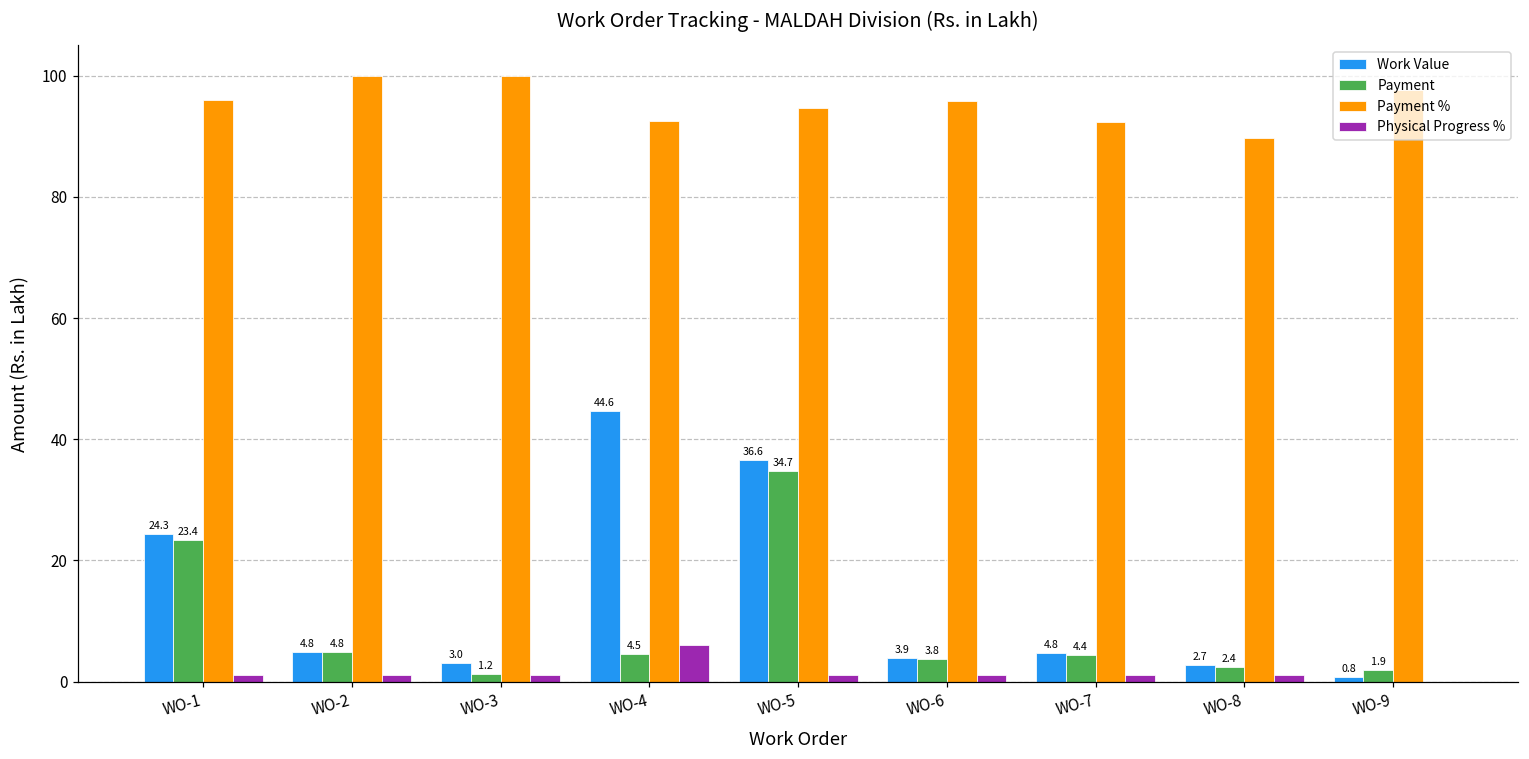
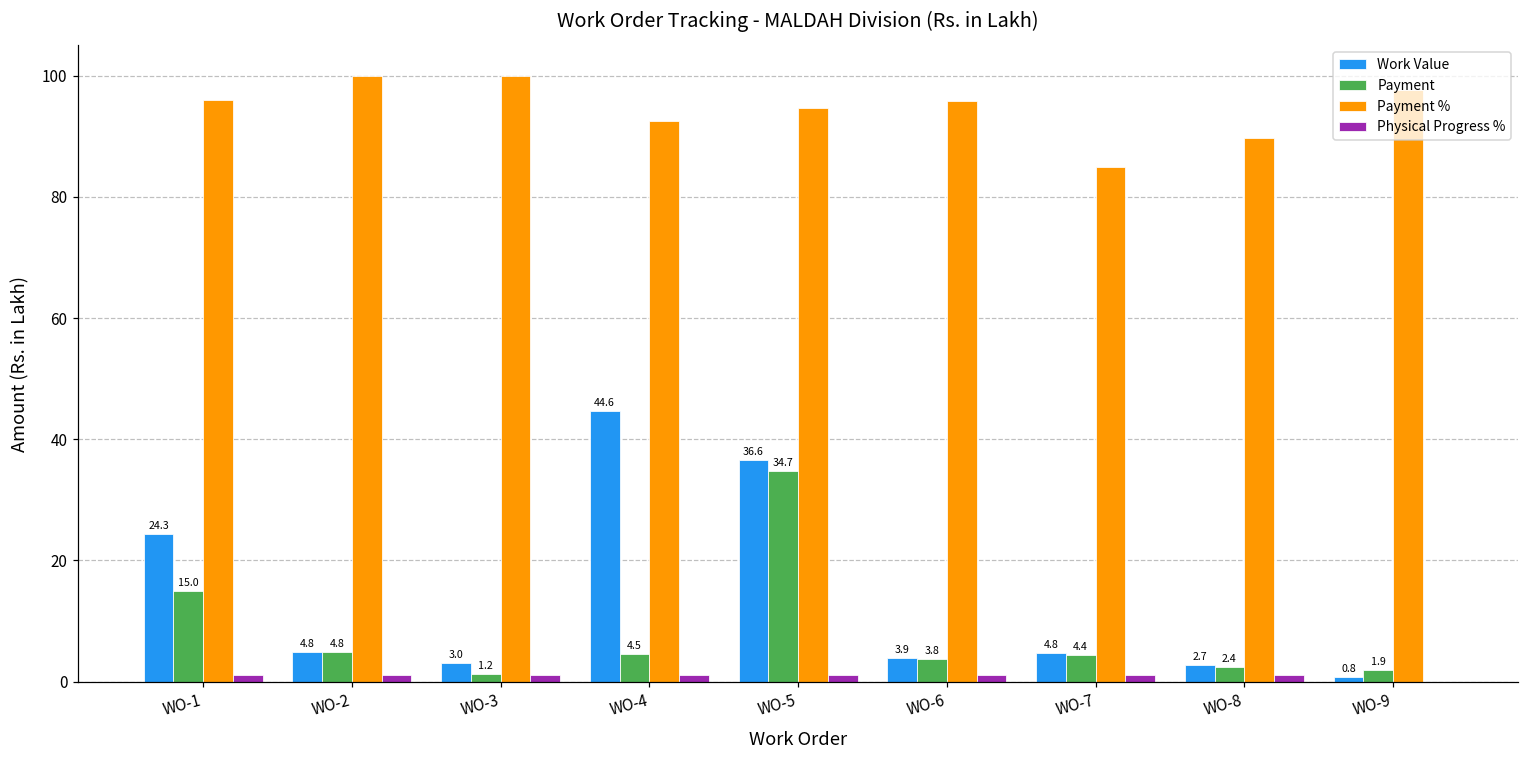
Payment, WO-1: 23.4 -> 15.0
Physical Progress %, WO-4: 6 -> 1
Payment %, WO-7: 92 -> 85
